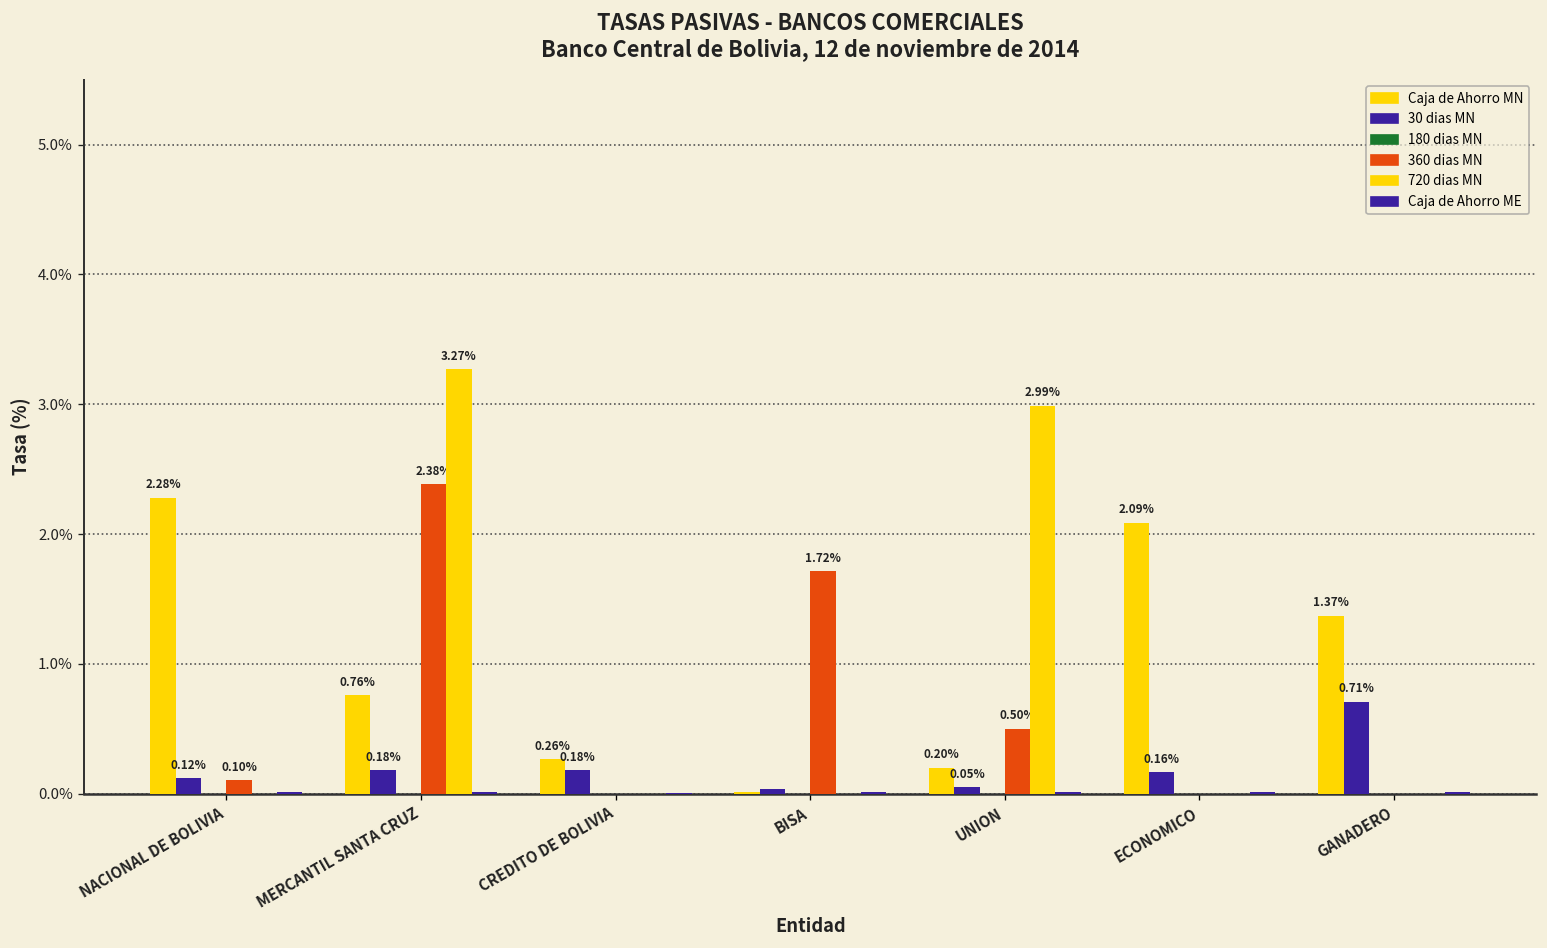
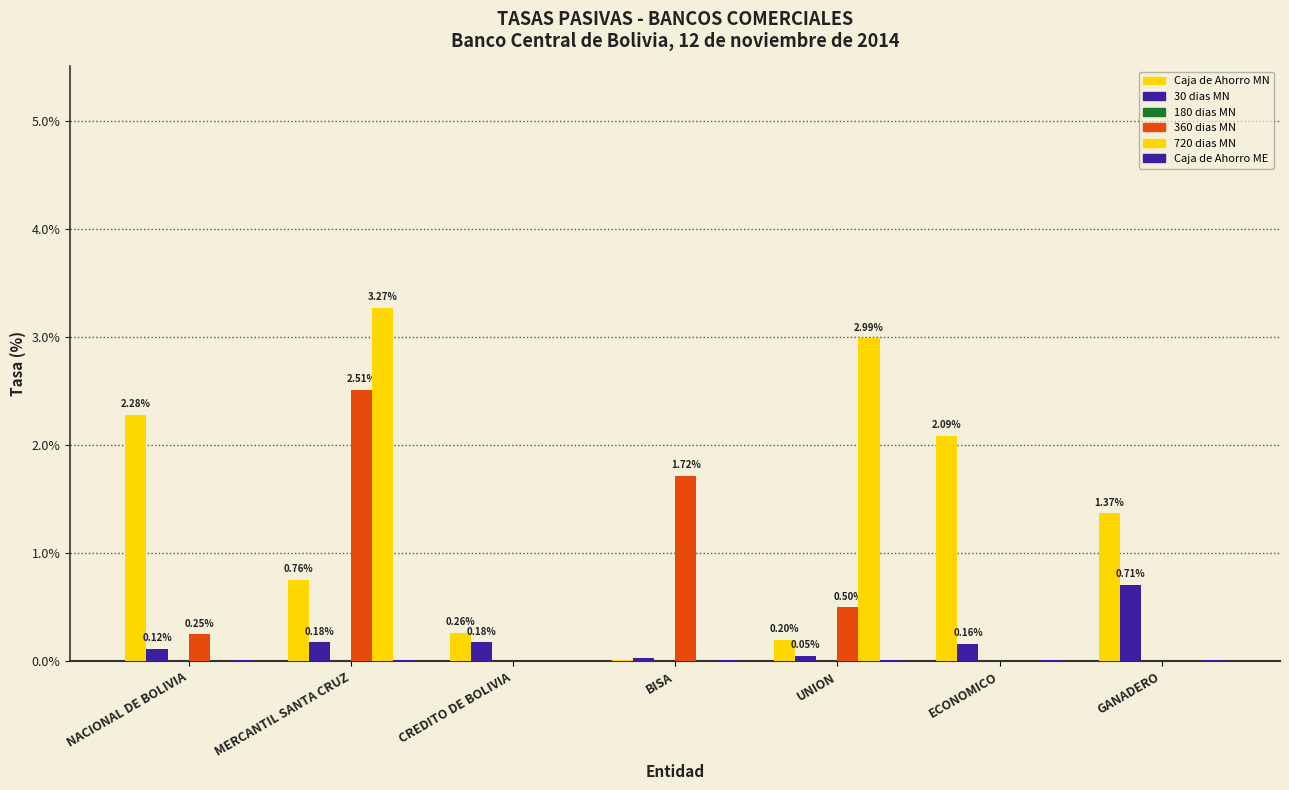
360 dias MN, NACIONAL DE BOLIVIA: 0.10% -> 0.25%
360 dias MN, MERCANTIL SANTA CRUZ: 2.38% -> 2.51%
